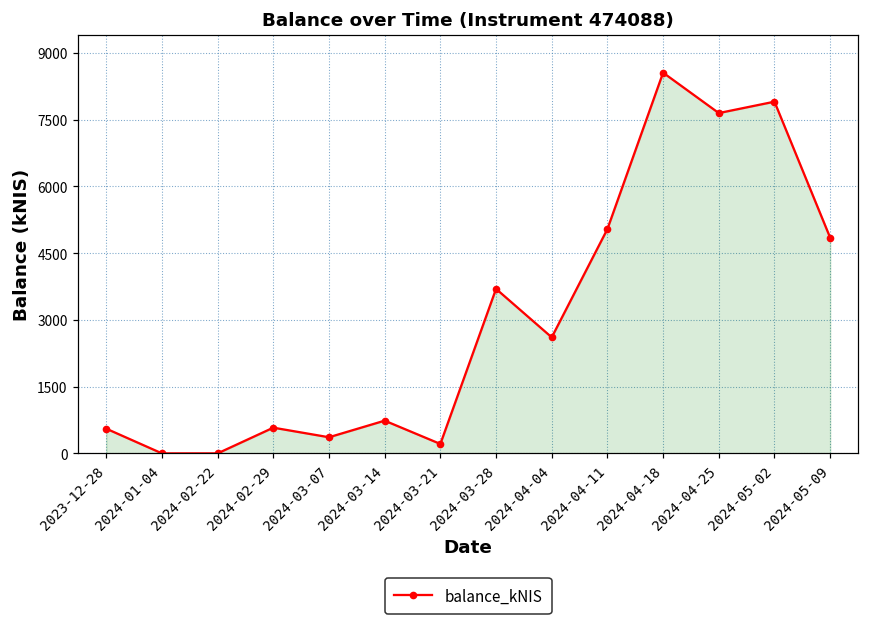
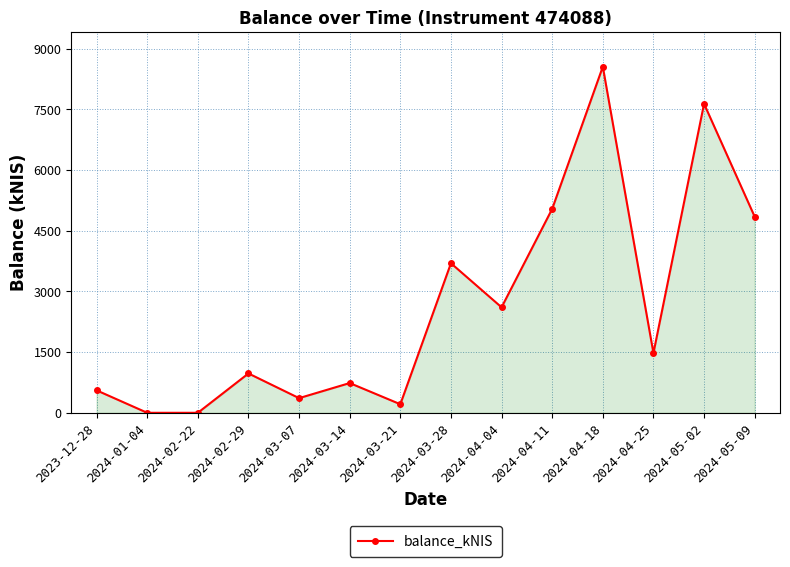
2024-02-29: 600 -> 1000
2024-04-25: 7600 -> 1500
2024-05-02: 7900 -> 7600
